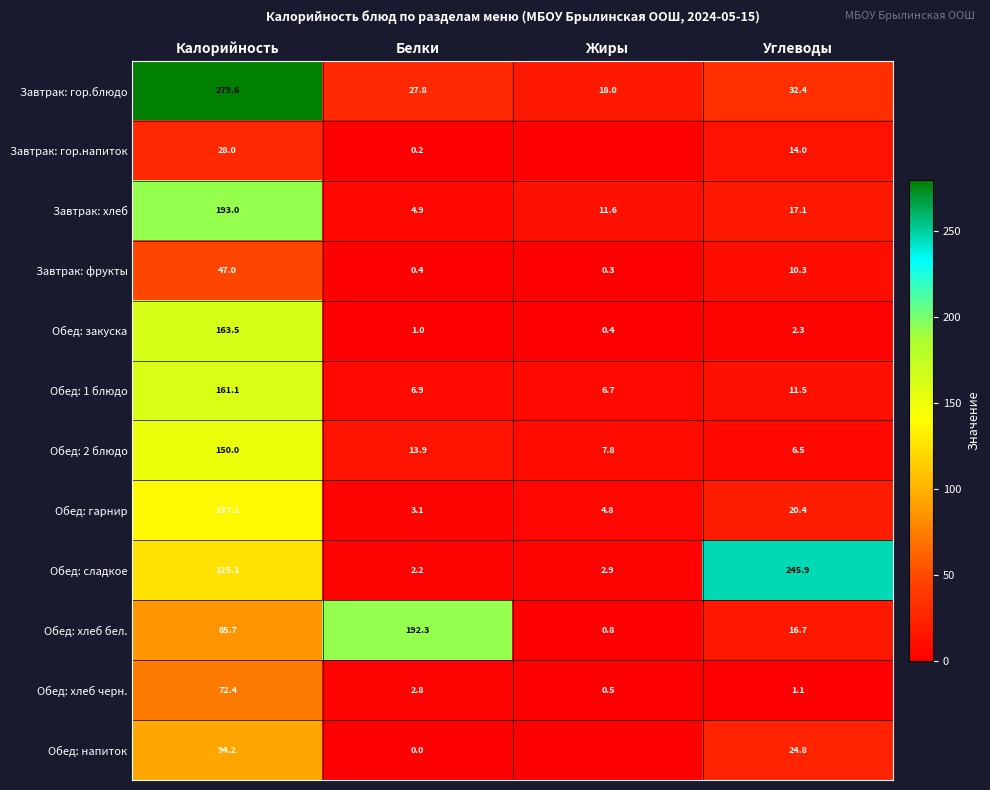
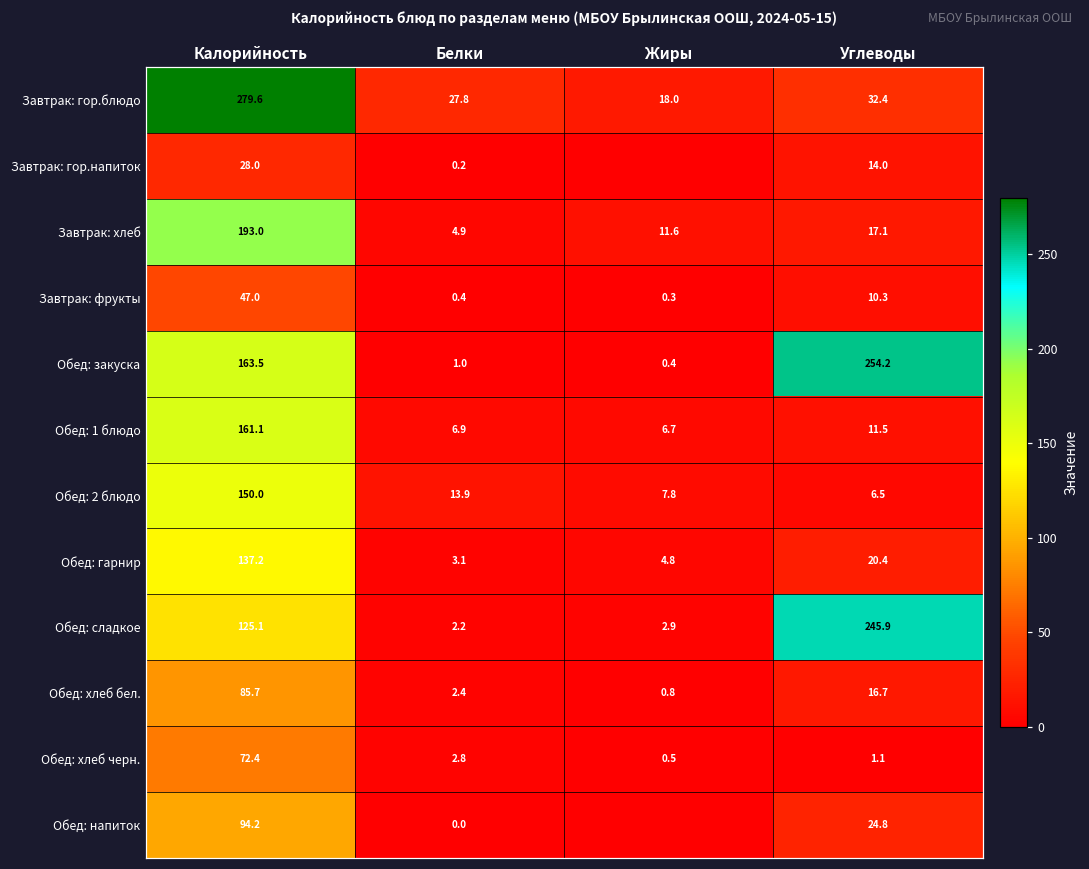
Обед: закуска, Углеводы: 2.3 -> 254.2
Обед: хлеб бел., Белки: 192.3 -> 2.4
